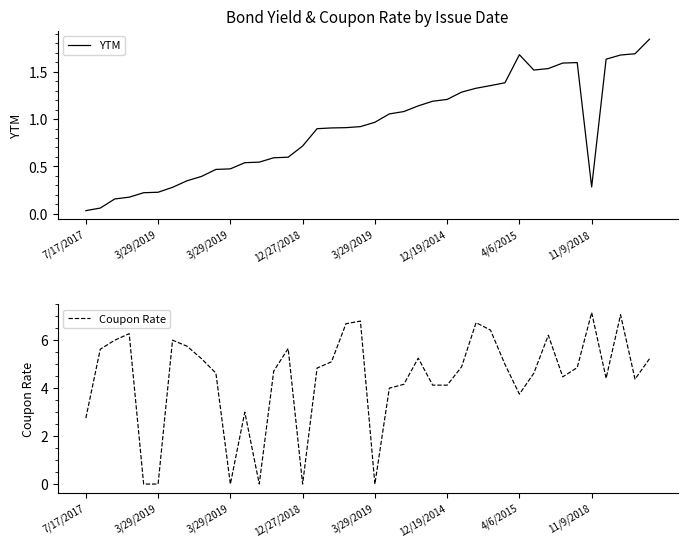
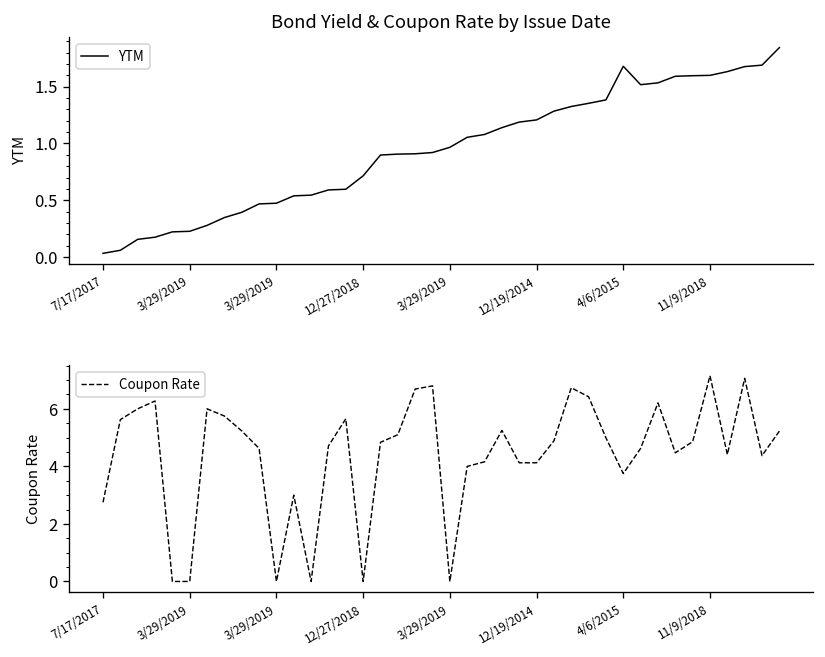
Bond Yield & Coupon Rate by Issue Date, 11/9/2018: 0.3 -> 1.6
